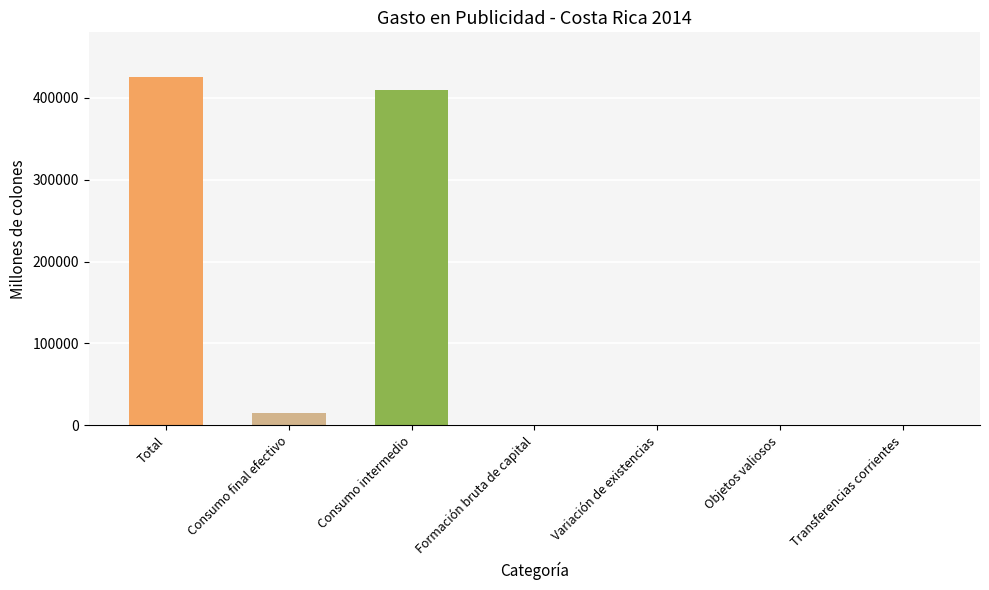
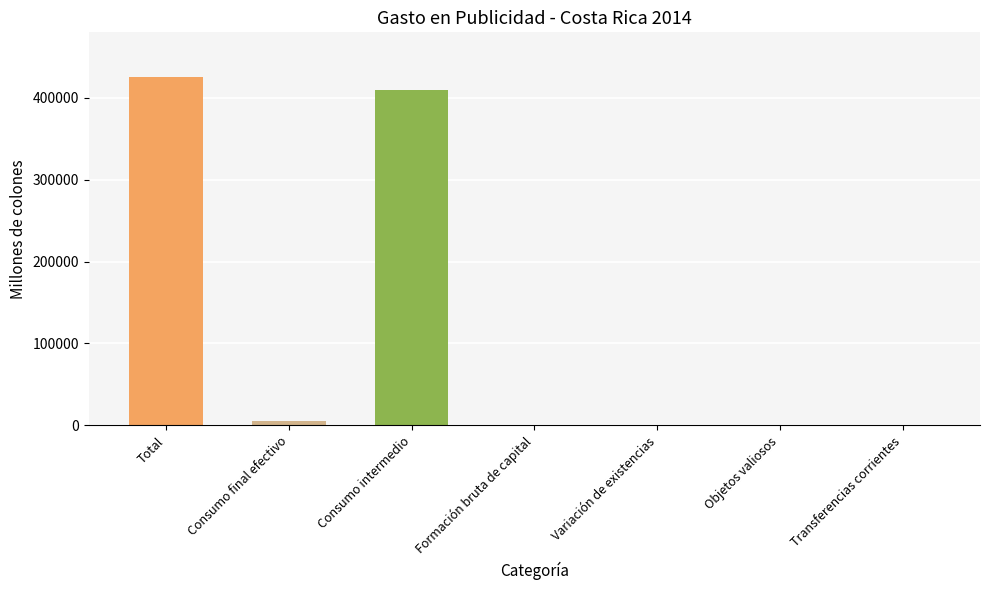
Consumo final efectivo: 20000 -> 10000
